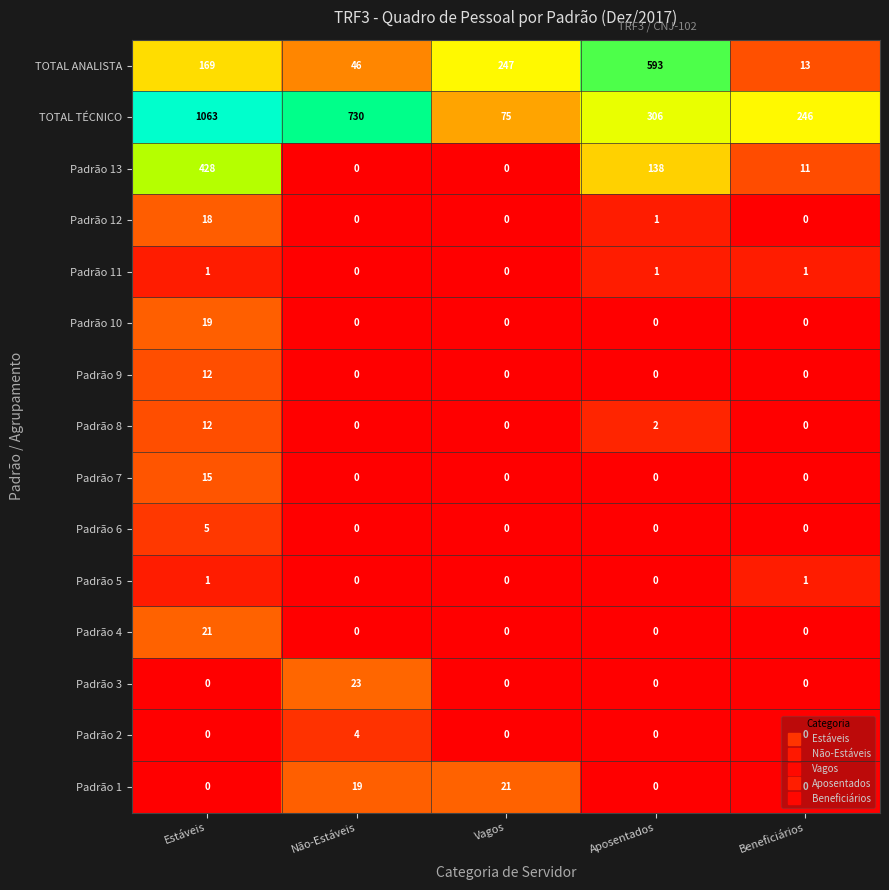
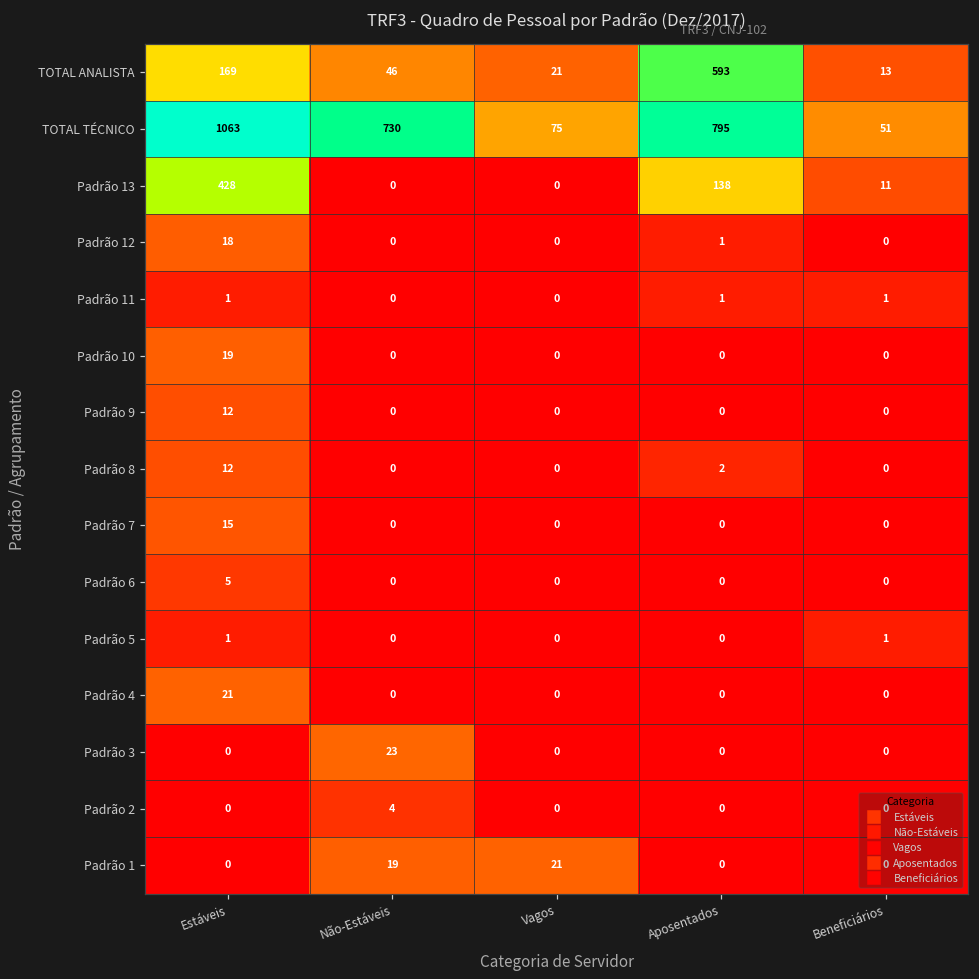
TOTAL ANALISTA, Vagos: 247 -> 21
TOTAL TÉCNICO, Aposentados: 306 -> 795
TOTAL TÉCNICO, Beneficiários: 246 -> 51
